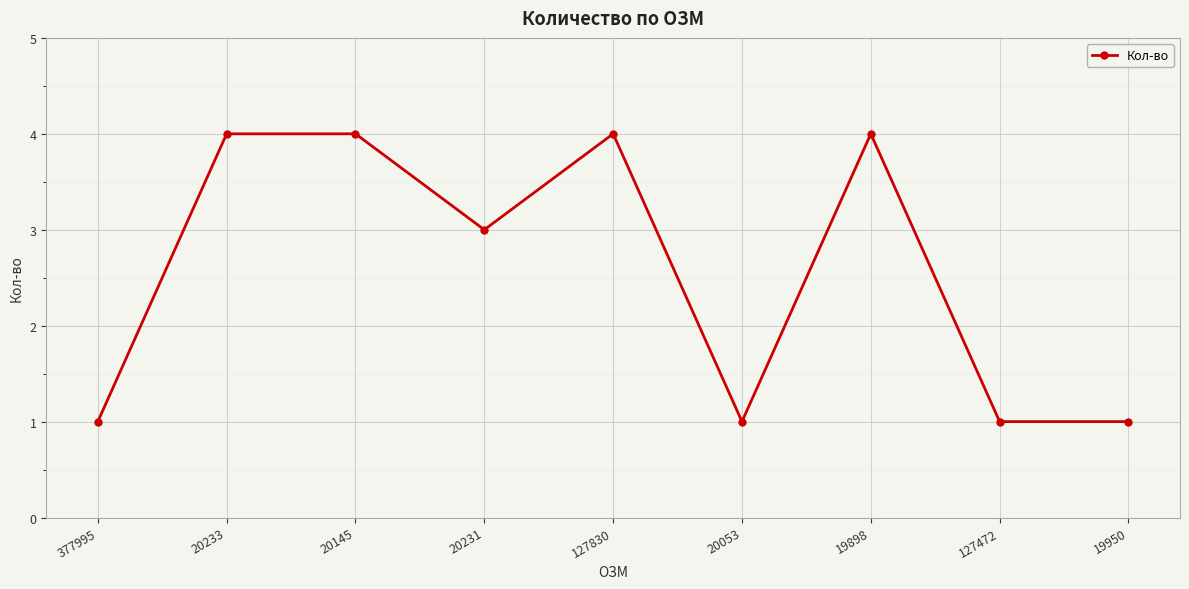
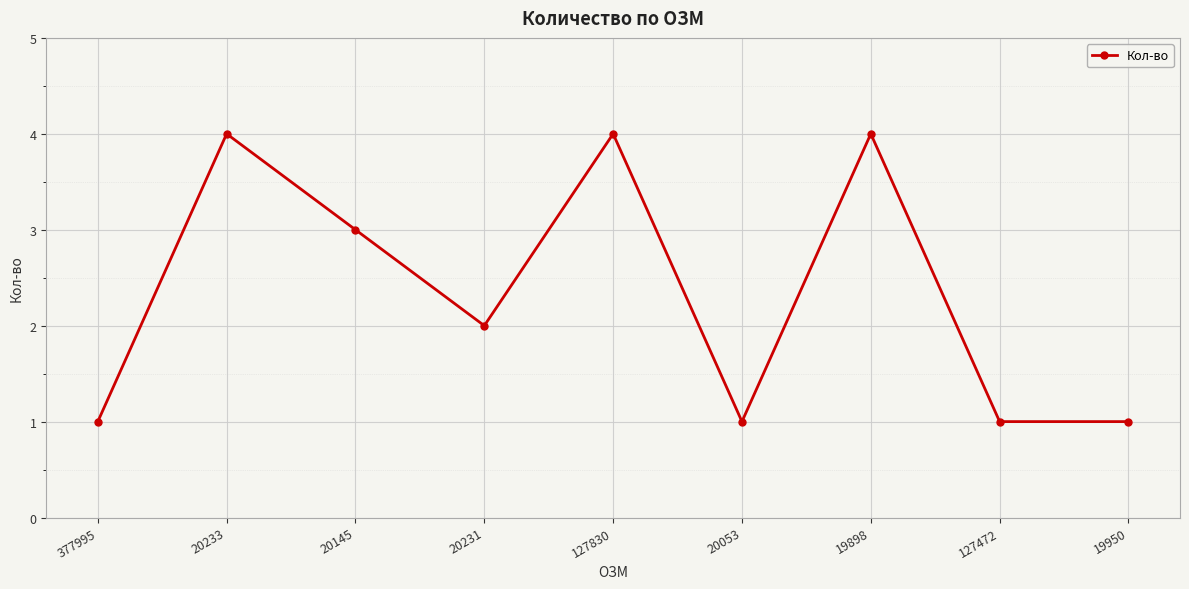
20145: 4 -> 3
20231: 3 -> 2
